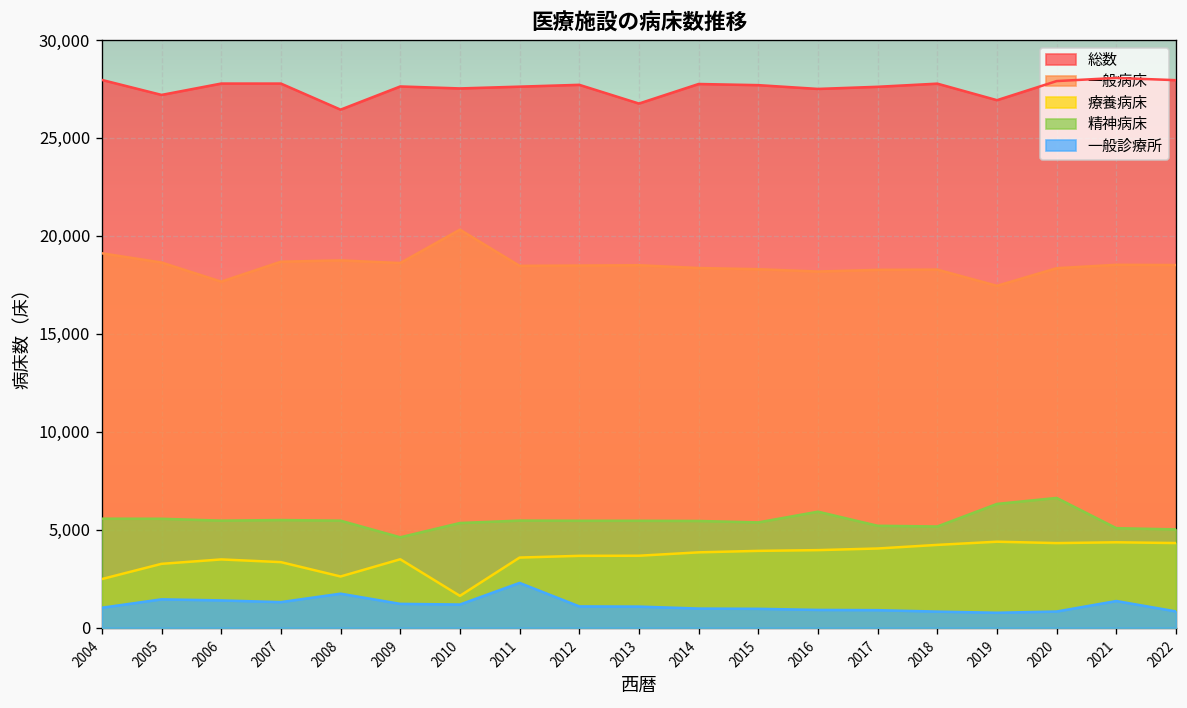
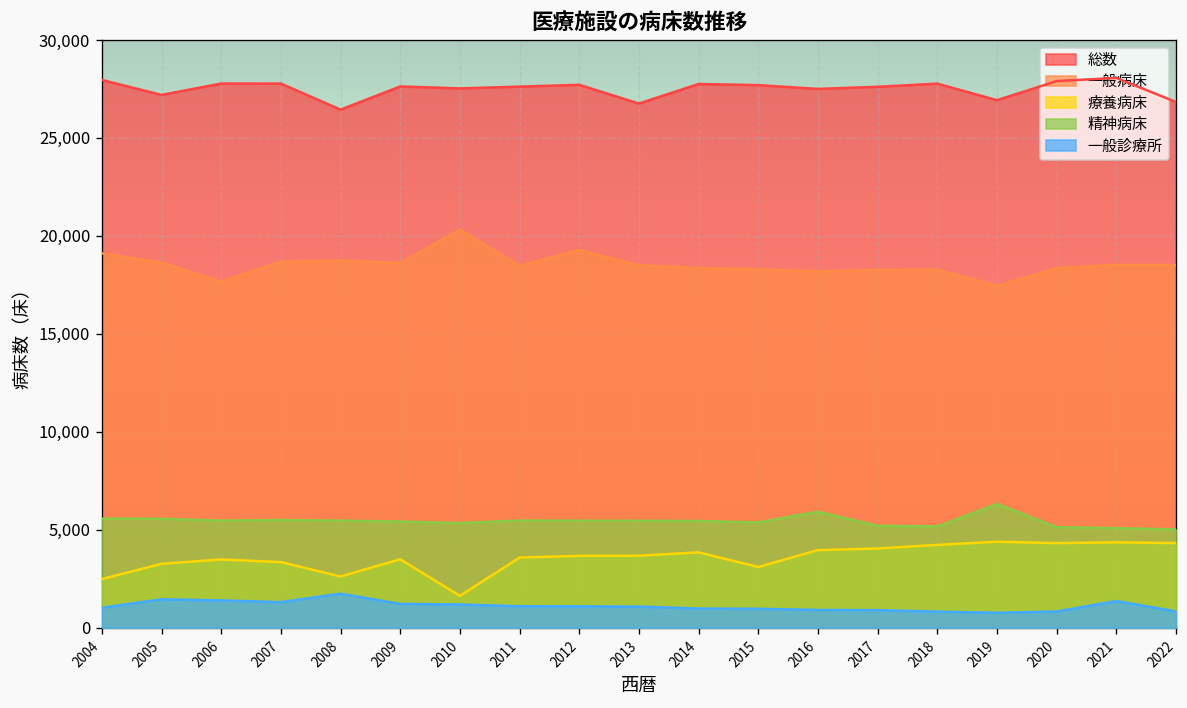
精神病床, 2009: 4,600 -> 5,400
一般診療所, 2011: 2,300 -> 1,100
一般病床, 2012: 18,500 -> 19,300
療養病床, 2015: 3,900 -> 3,100
精神病床, 2020: 6,600 -> 5,100
総数, 2022: 27,900 -> 26,800
